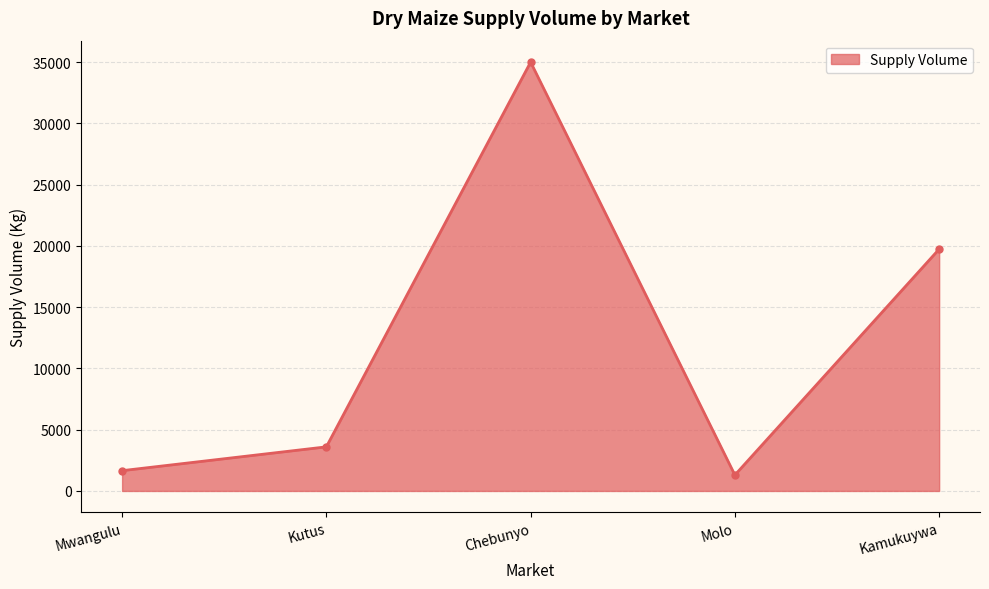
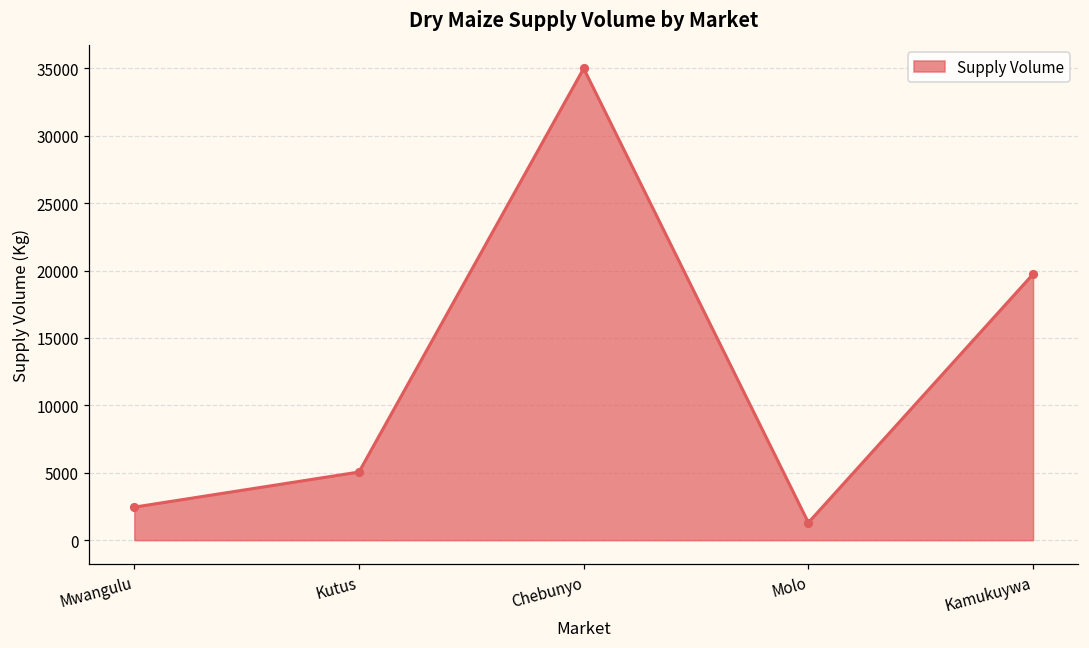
Mwangulu: 1700 -> 2500
Kutus: 3600 -> 5100
